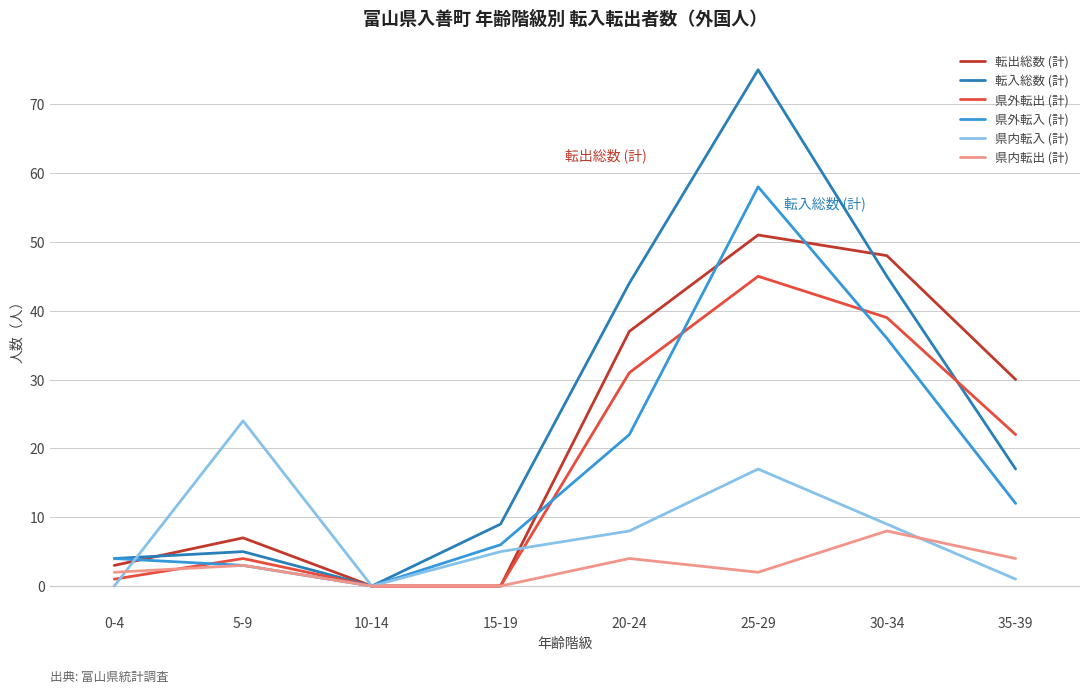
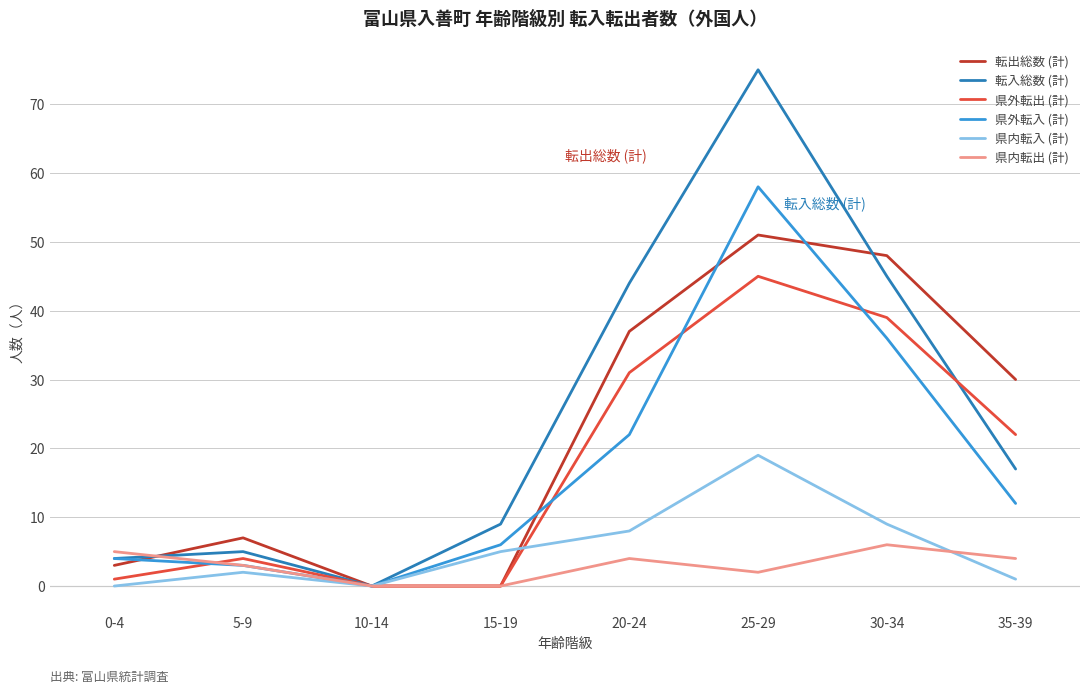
県内転出 (計), 0-4: 2 -> 5
県内転入 (計), 5-9: 24 -> 2
県内転入 (計), 25-29: 17 -> 19
県内転出 (計), 30-34: 8 -> 6
